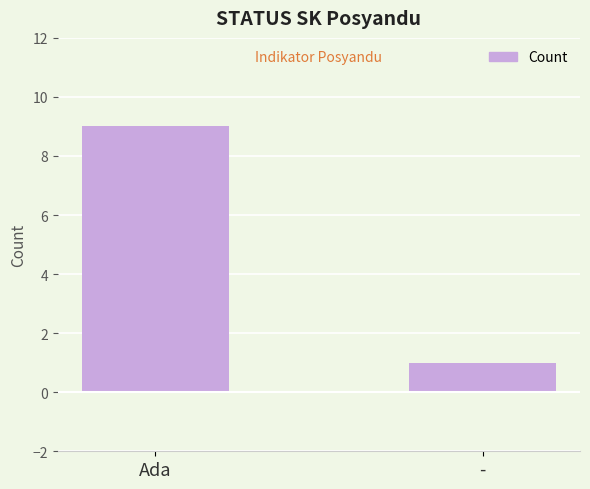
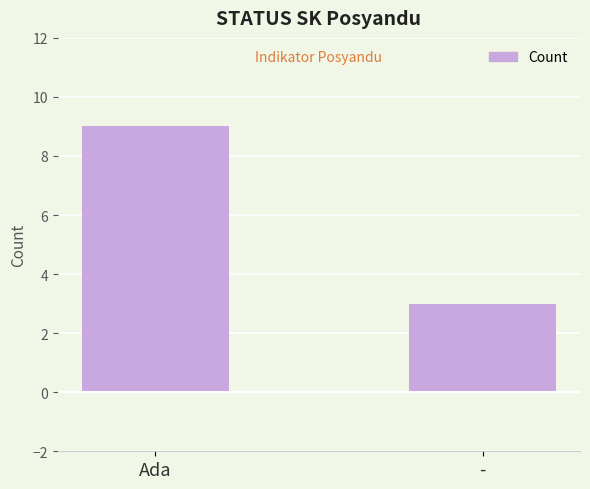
-: 1 -> 3
